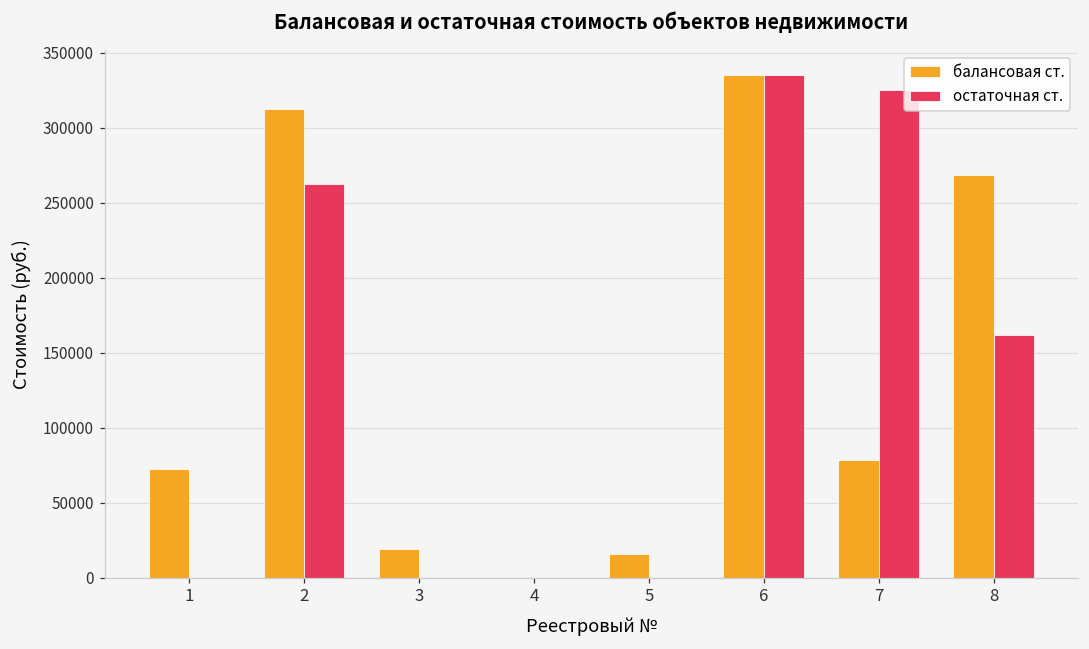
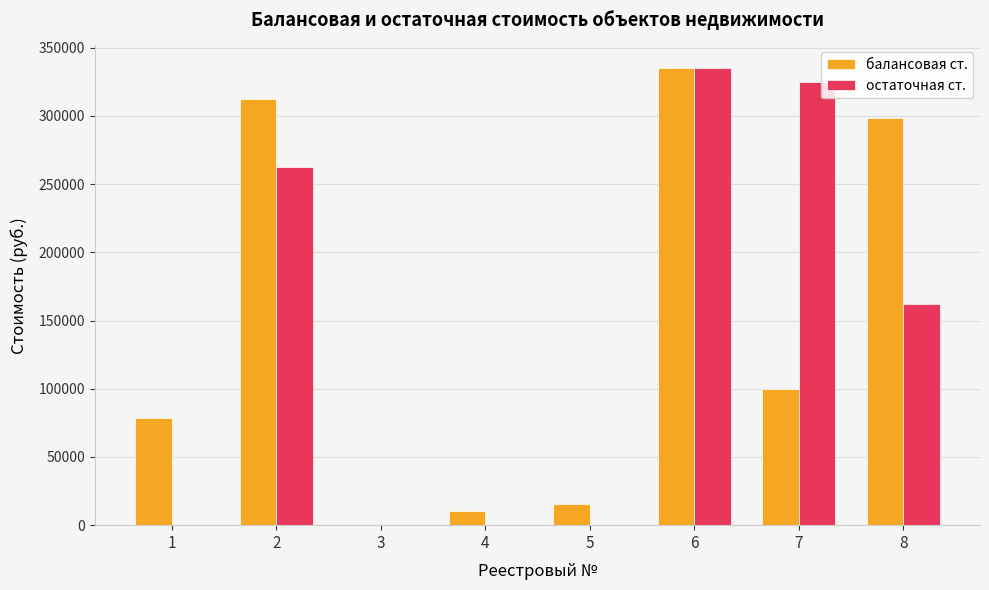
балансовая ст., 1: 72000 -> 79000
балансовая ст., 3: 19000 -> 0
балансовая ст., 4: 0 -> 10000
балансовая ст., 7: 79000 -> 100000
балансовая ст., 8: 268000 -> 298000
